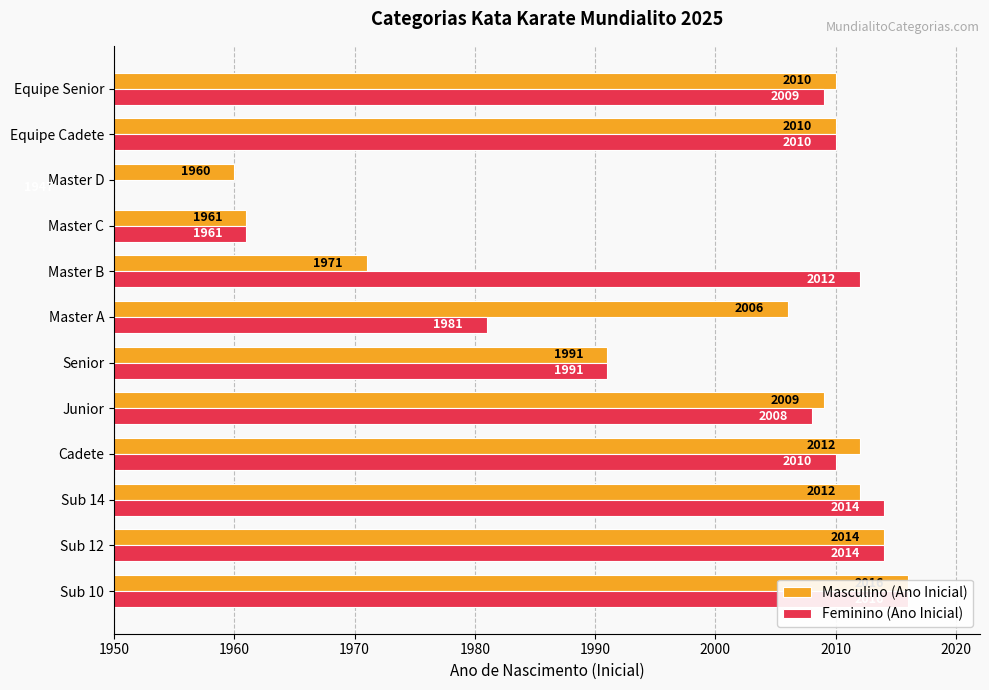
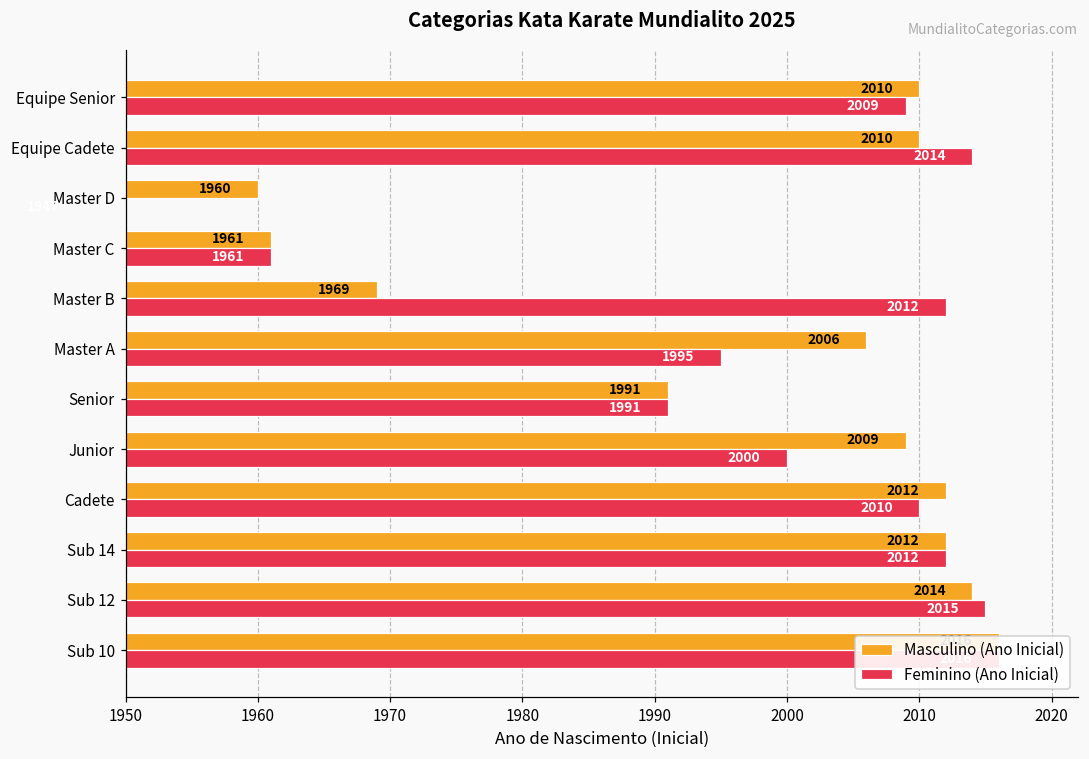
Feminino (Ano Inicial), Equipe Cadete: 2010 -> 2014
Masculino (Ano Inicial), Master B: 1971 -> 1969
Feminino (Ano Inicial), Master A: 1981 -> 1995
Feminino (Ano Inicial), Junior: 2008 -> 2000
Feminino (Ano Inicial), Sub 14: 2014 -> 2012
Feminino (Ano Inicial), Sub 12: 2014 -> 2015
